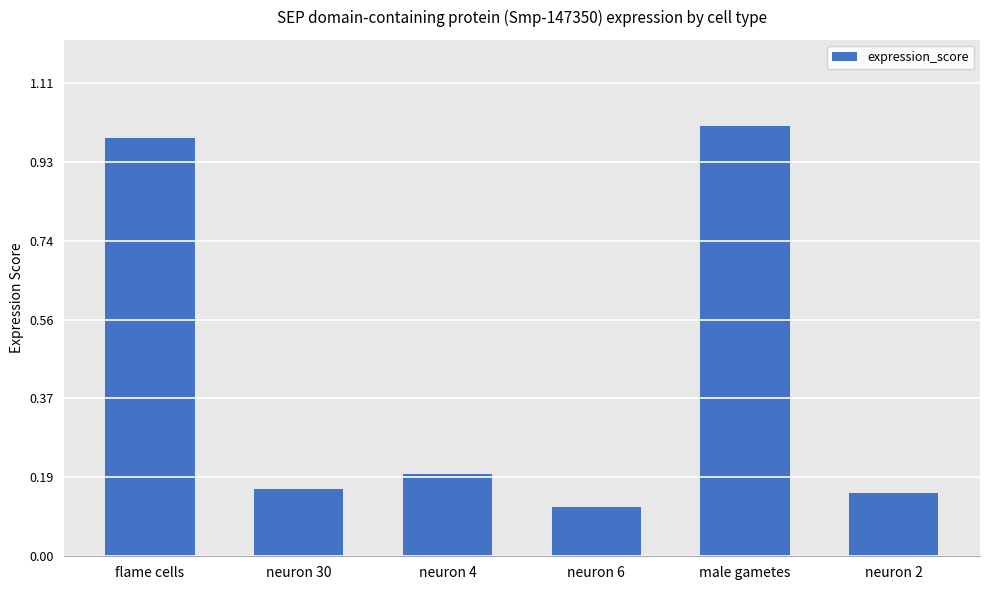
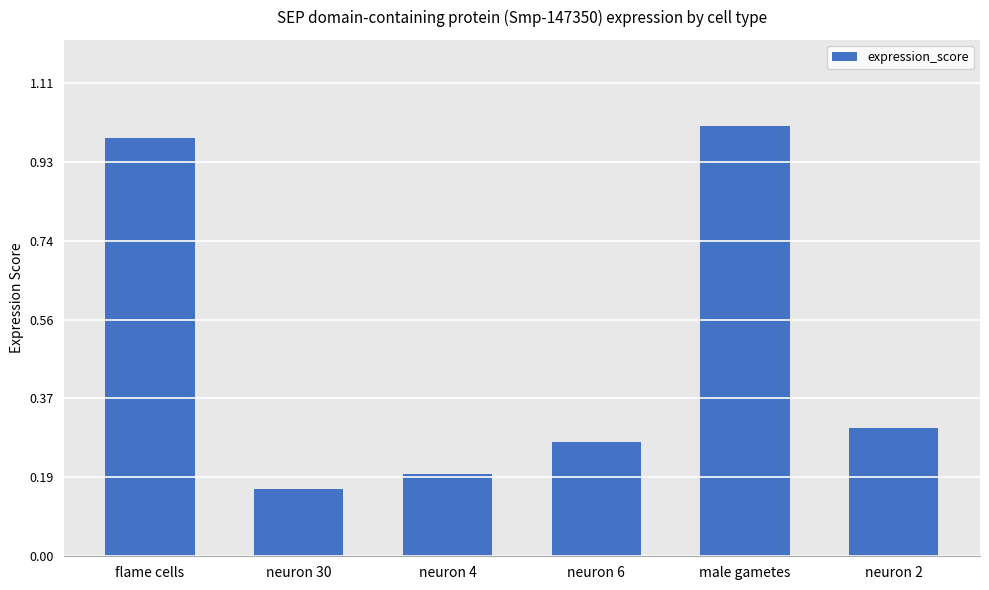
neuron 6: 0.12 -> 0.27
neuron 2: 0.15 -> 0.30
